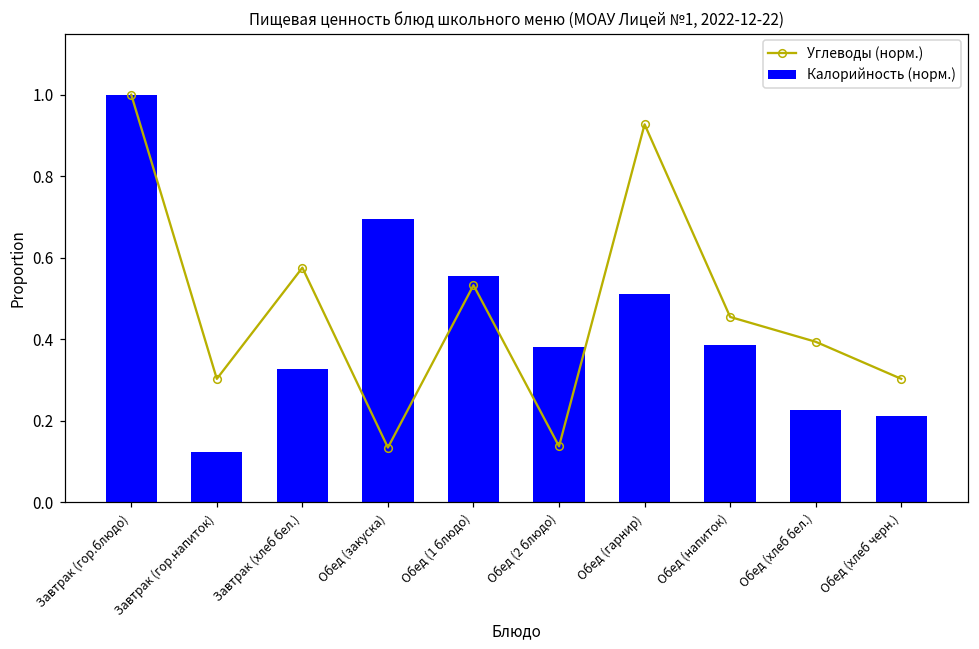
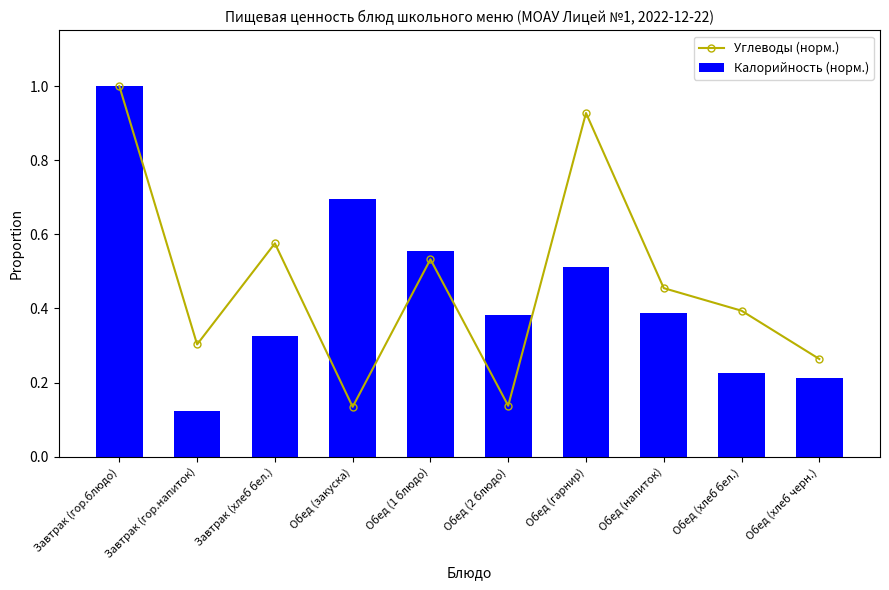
Углеводы (норм.), Обед (хлеб черн.): 0.30 -> 0.26
